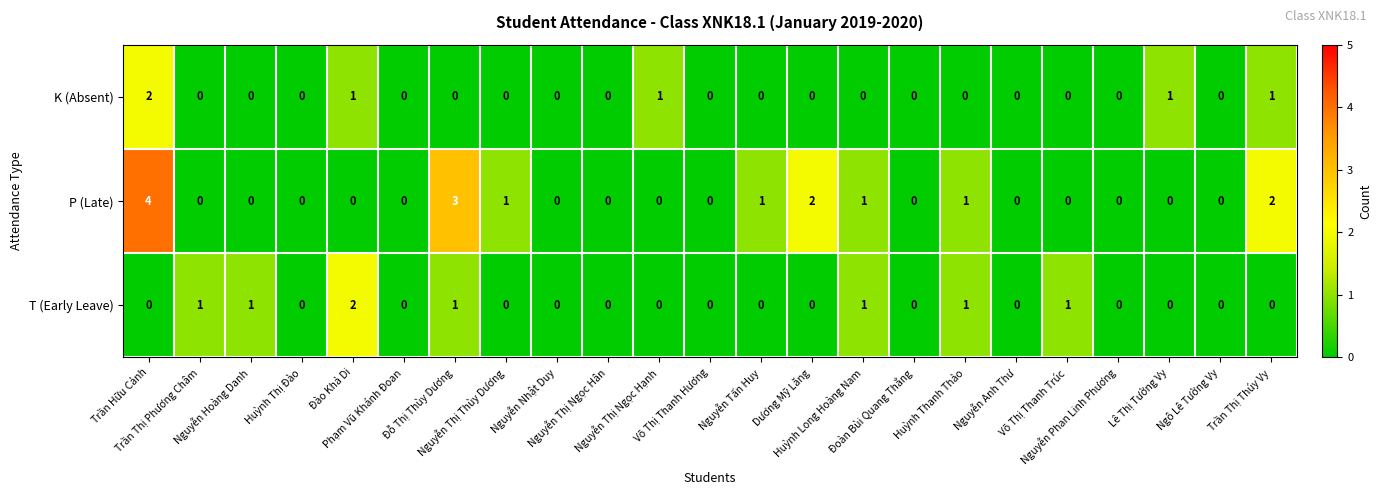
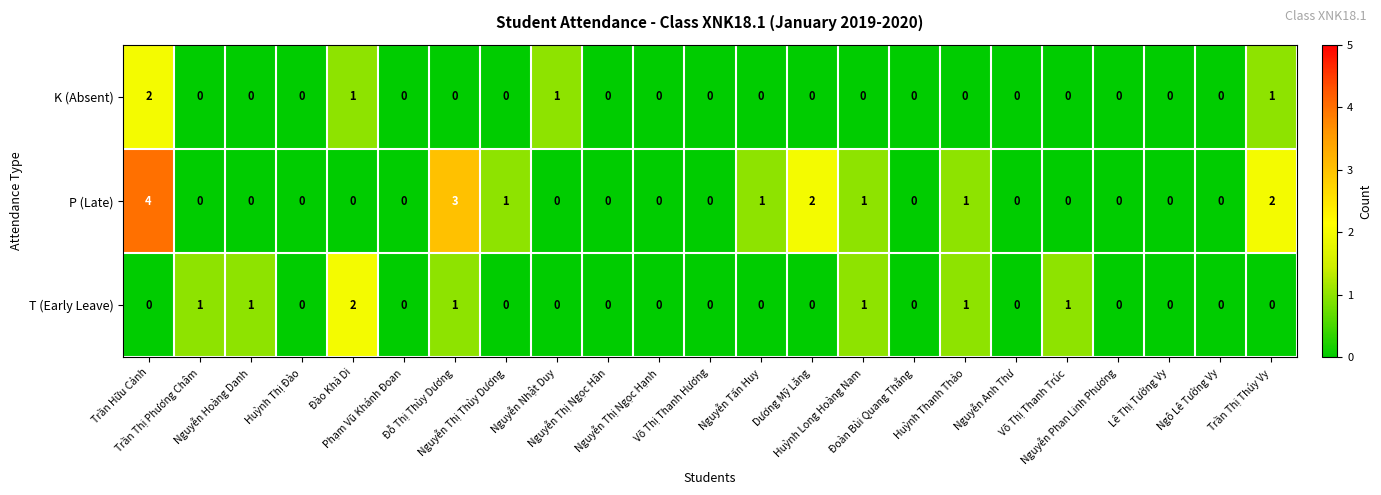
K (Absent), Nguyễn Nhật Duy: 0 -> 1
K (Absent), Nguyễn Thị Ngọc Hạnh: 1 -> 0
K (Absent), Lê Thị Tường Vy: 1 -> 0
